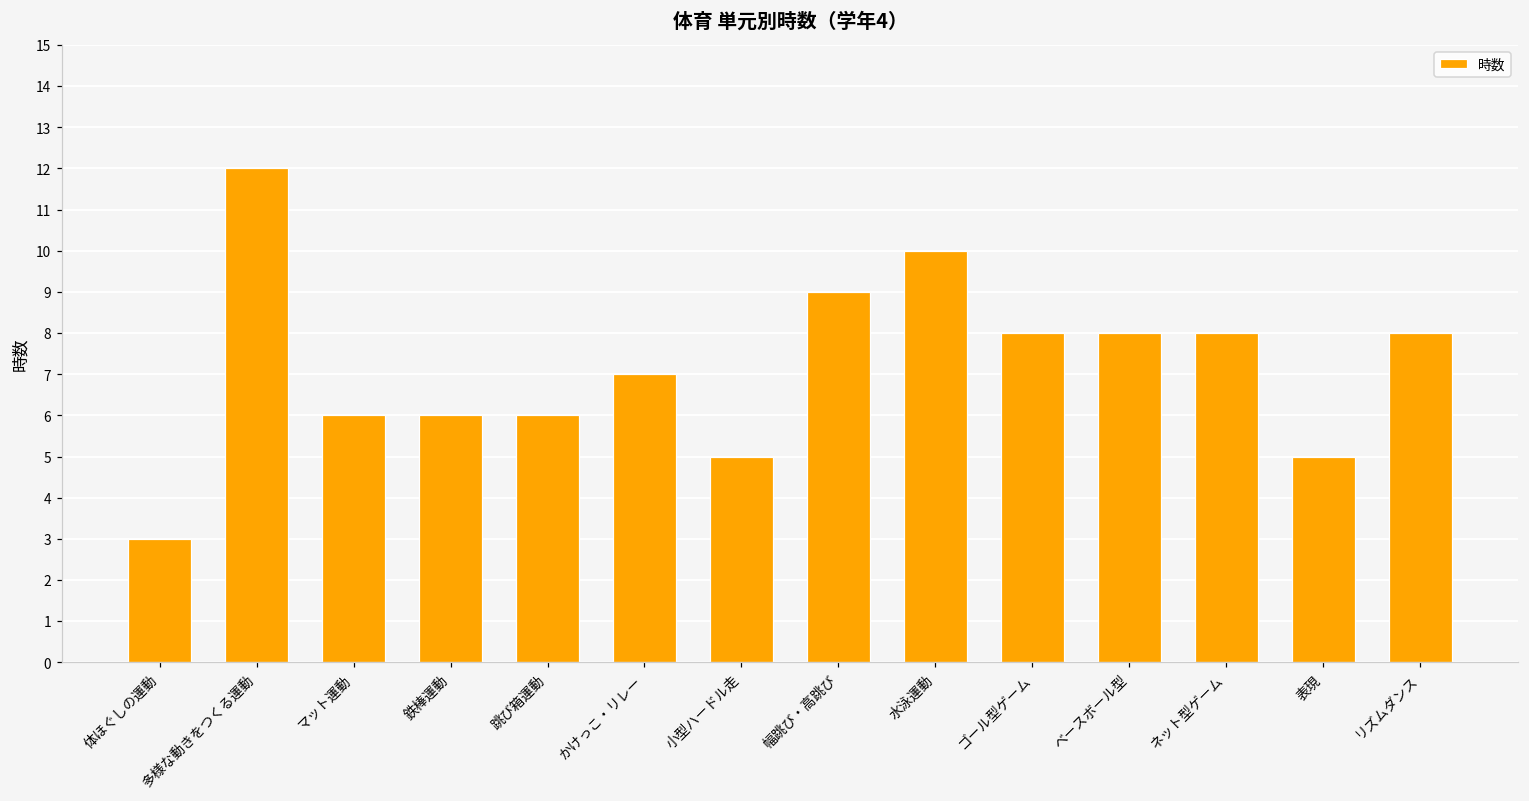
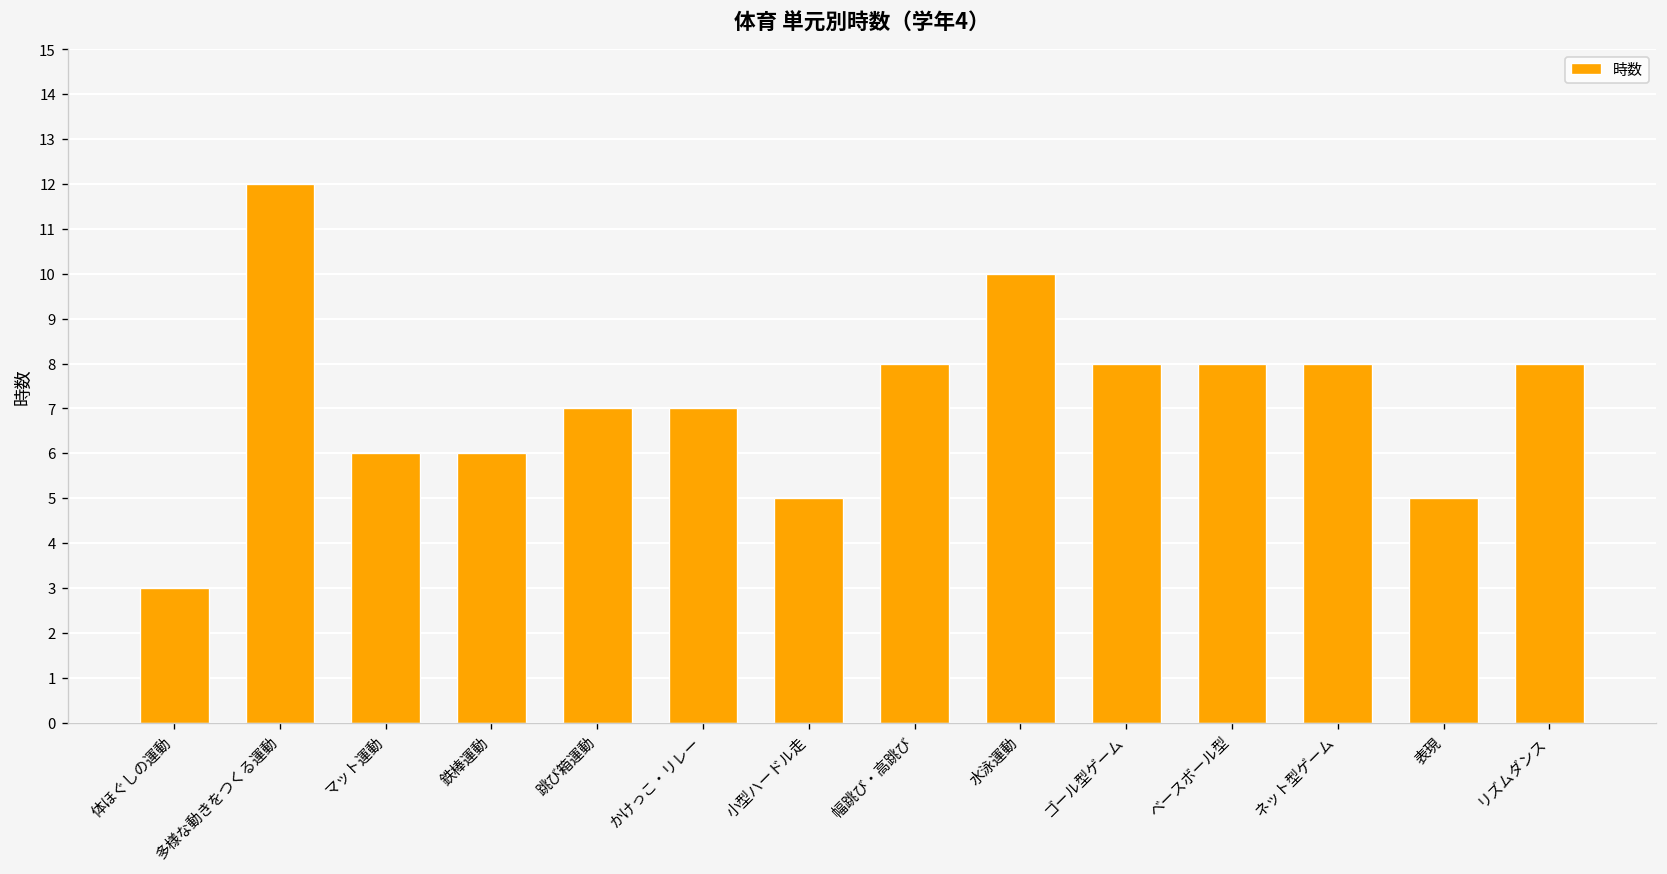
跳び箱運動: 6 -> 7
幅跳び・高跳び: 9 -> 8
